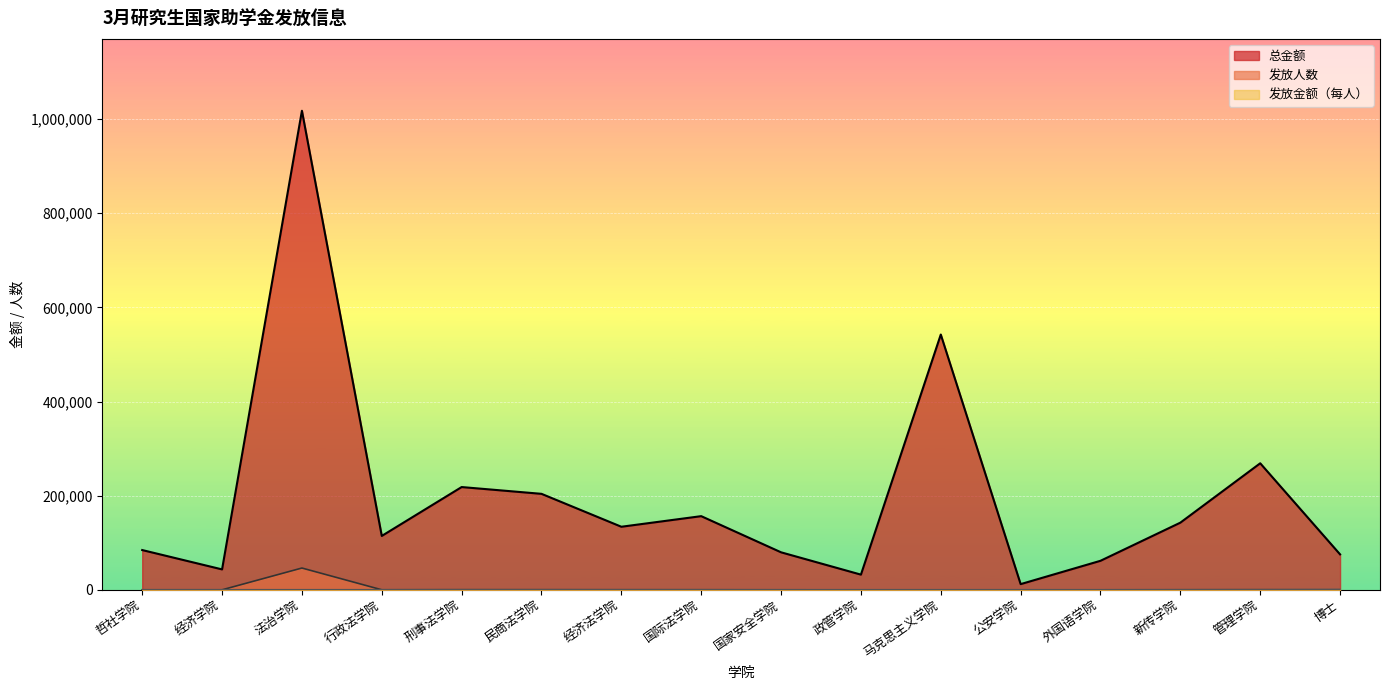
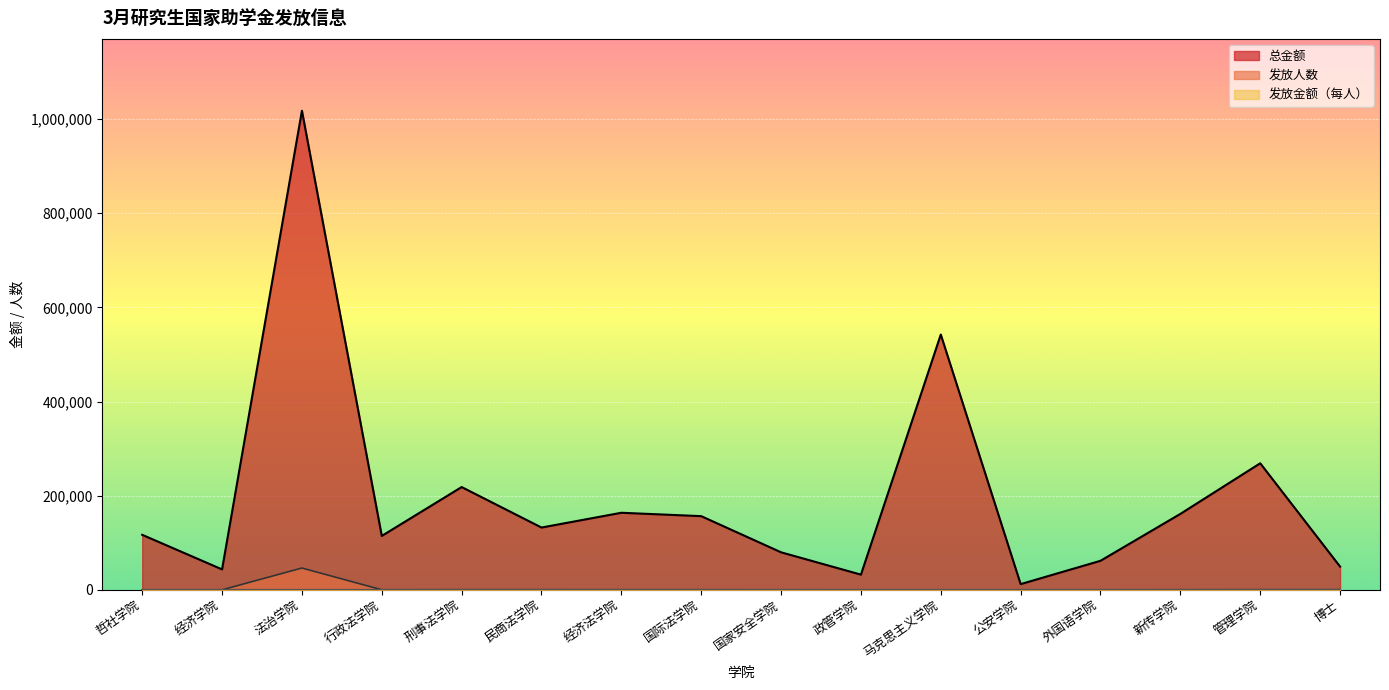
总金额, 哲社学院: 80,000 -> 120,000
总金额, 民商法学院: 200,000 -> 130,000
总金额, 经济法学院: 130,000 -> 160,000
总金额, 新传学院: 140,000 -> 160,000
总金额, 博士: 80,000 -> 50,000
